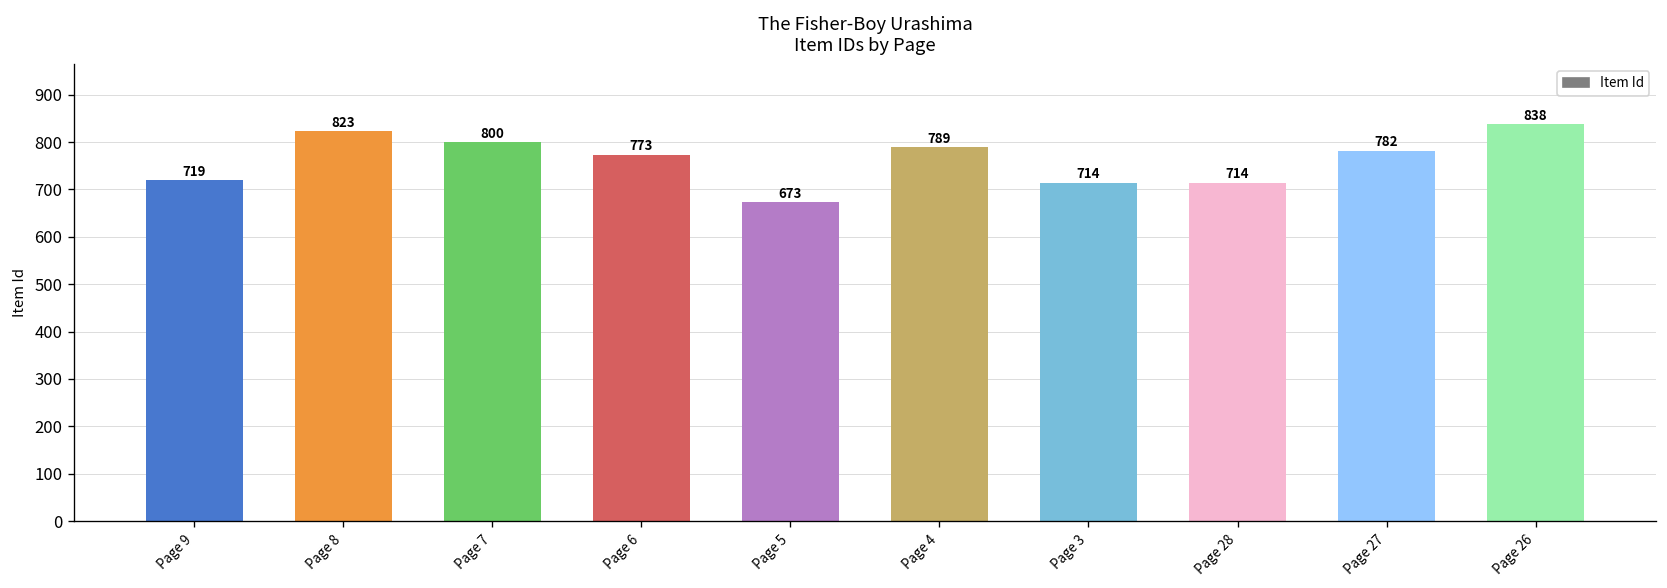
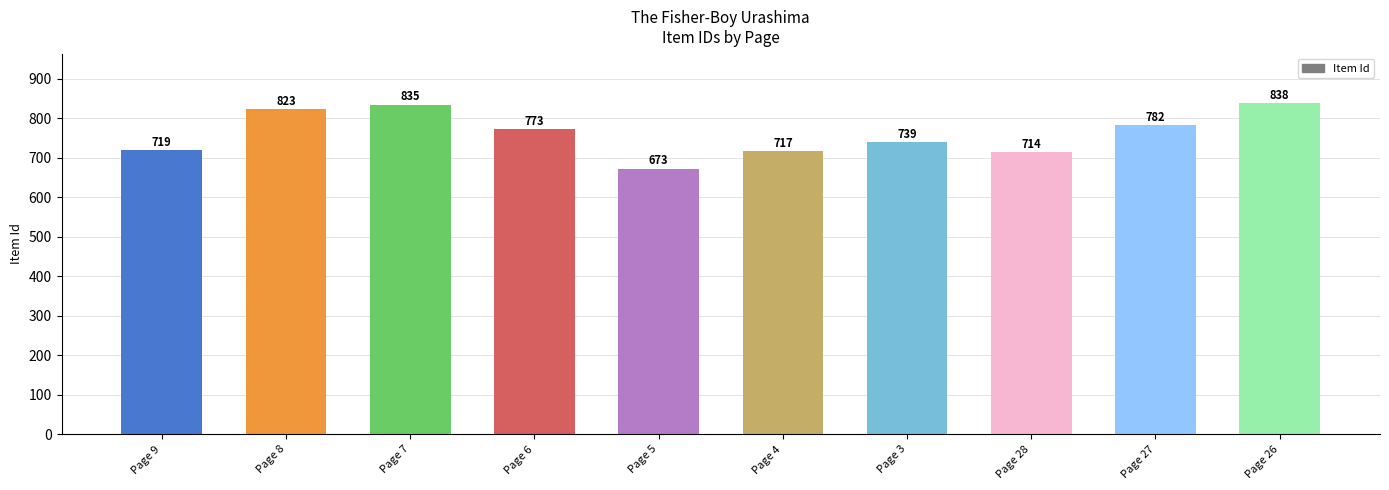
Page 7: 800 -> 835
Page 4: 789 -> 717
Page 3: 714 -> 739
